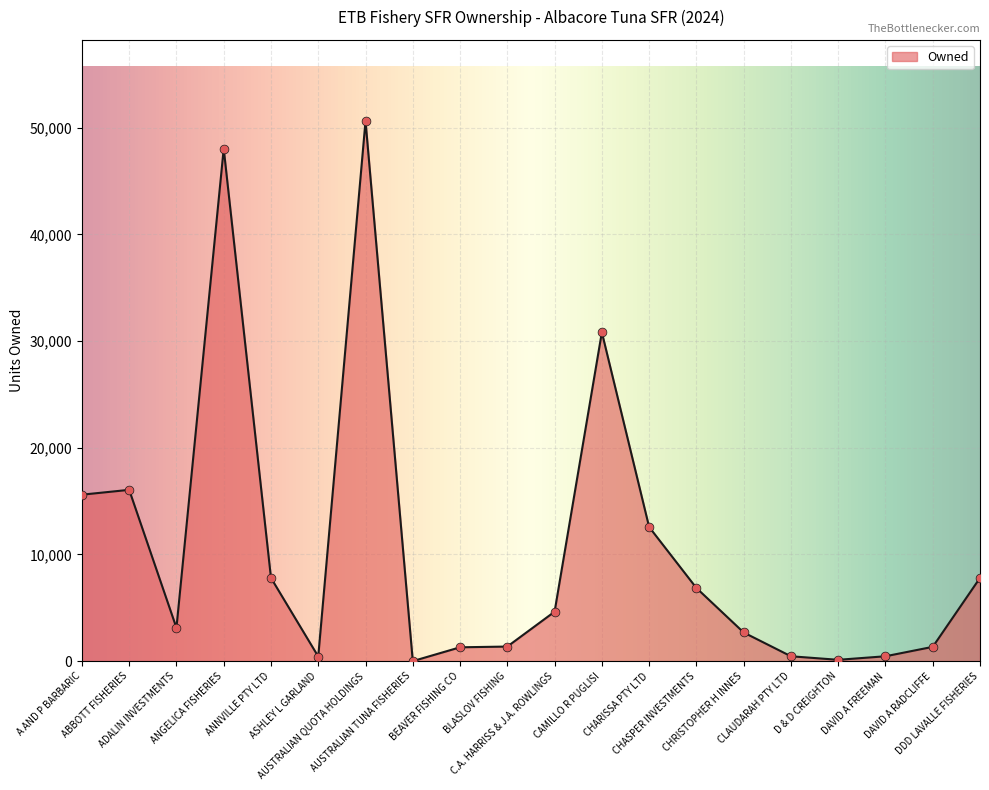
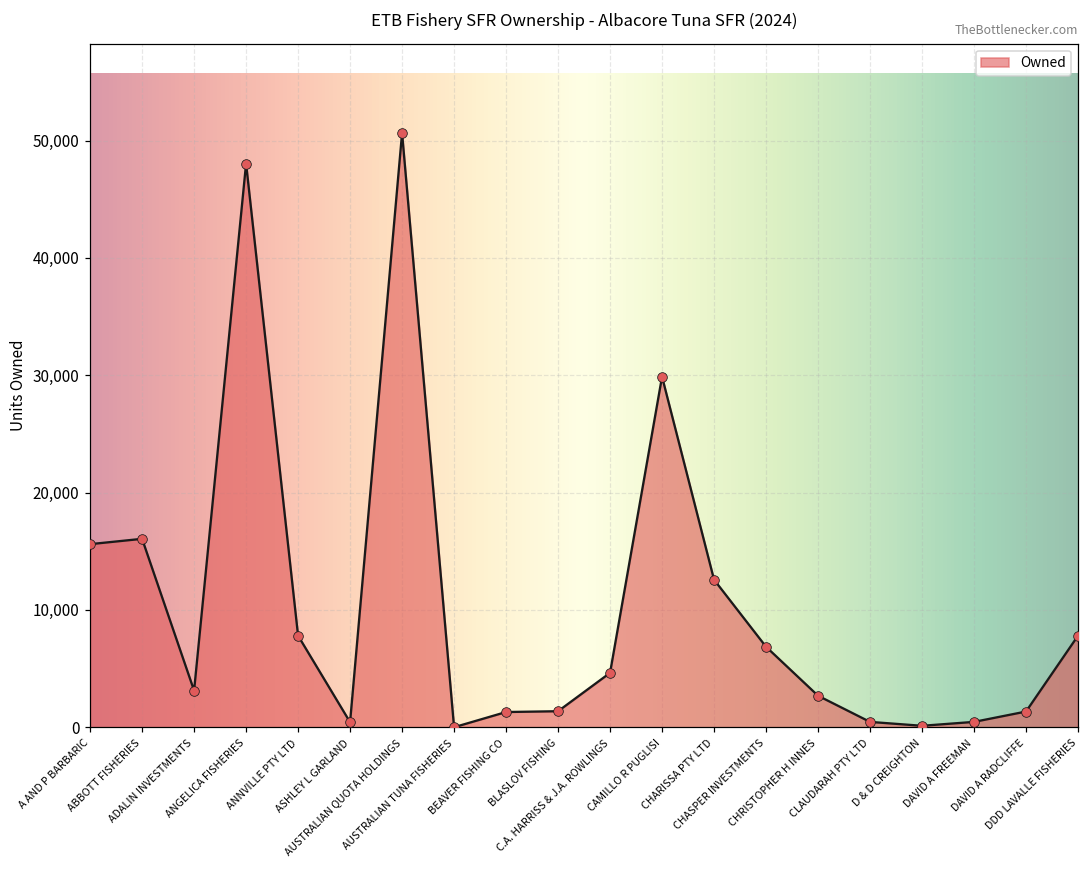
CAMILLO R PUGLISI: 30,800 -> 29,900
